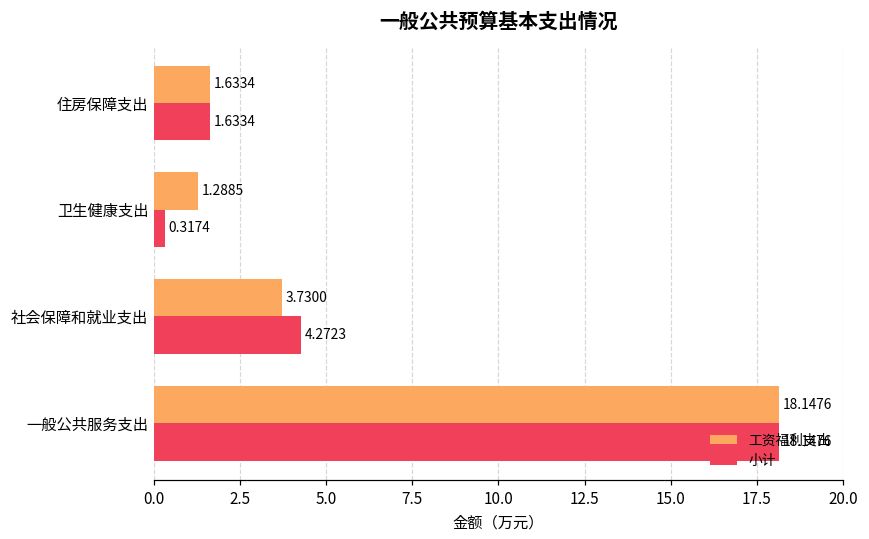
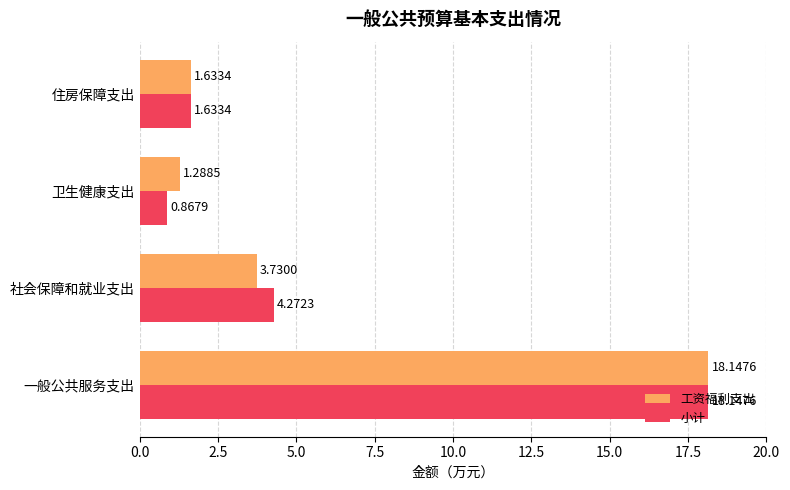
小计, 卫生健康支出: 0.3174 -> 0.8679
